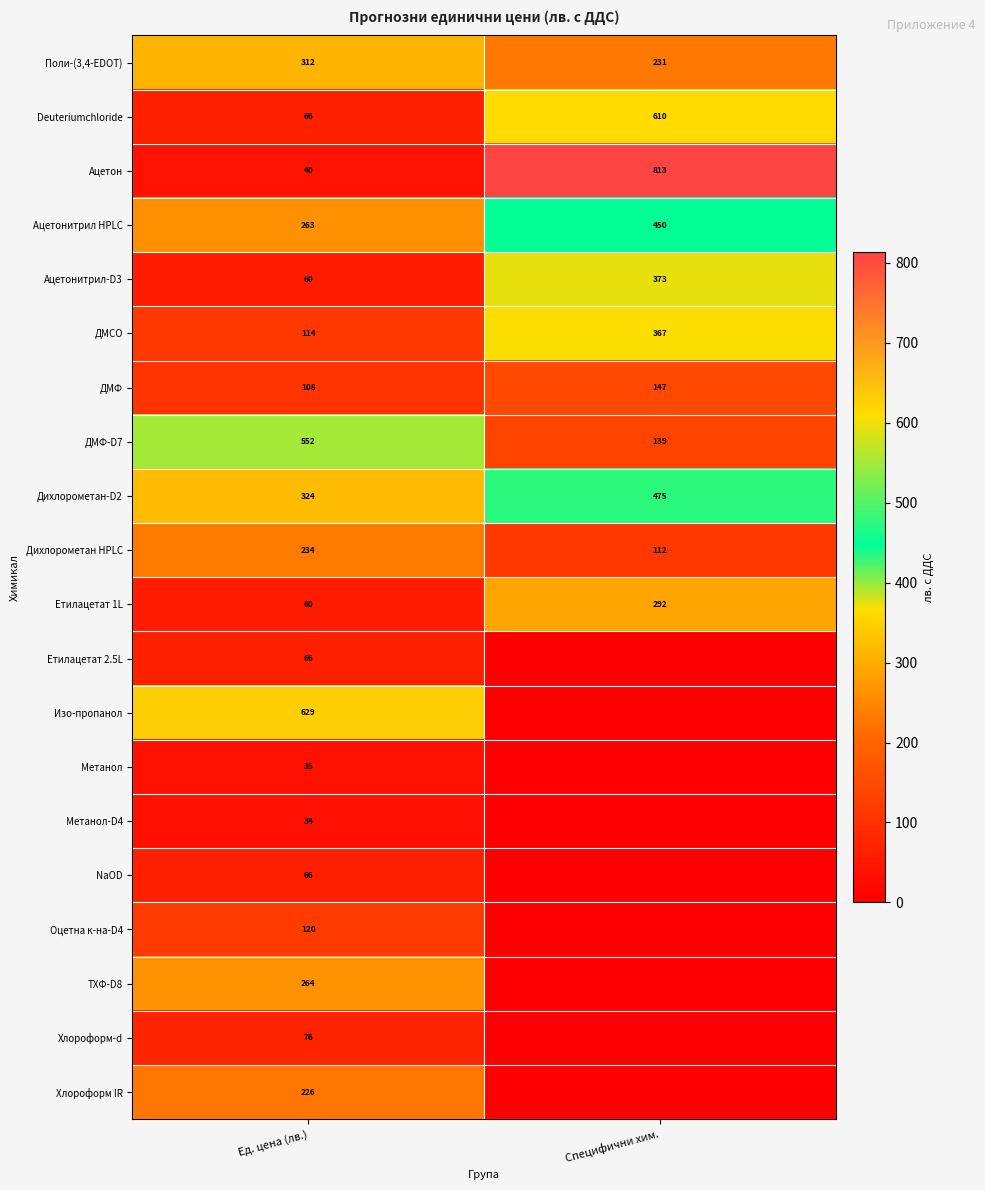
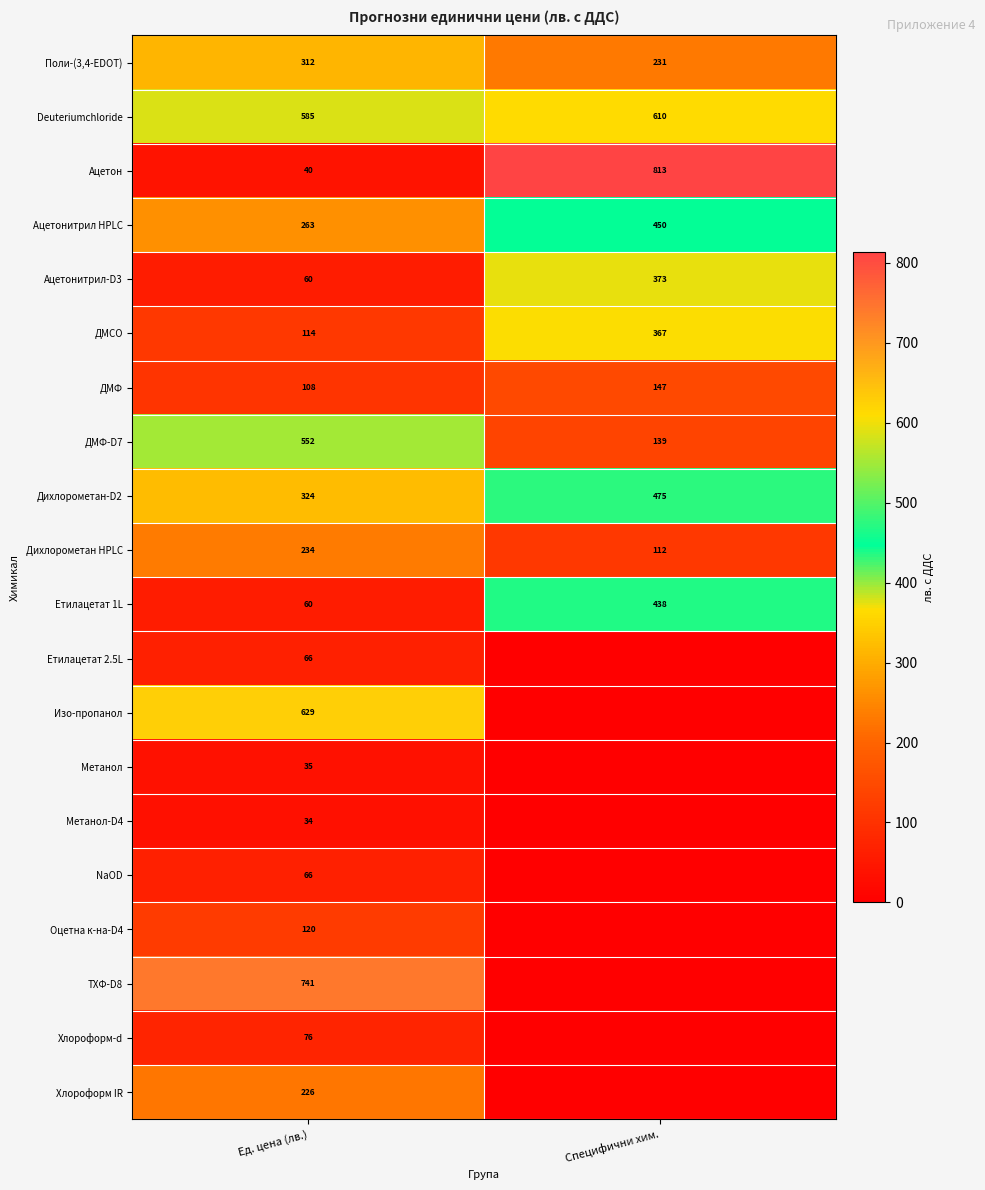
Deuteriumchloride, Ед. цена (лв.): 66 -> 585
Етилацетат 1L, Специфични хим.: 292 -> 438
ТХФ-D8, Ед. цена (лв.): 264 -> 741
